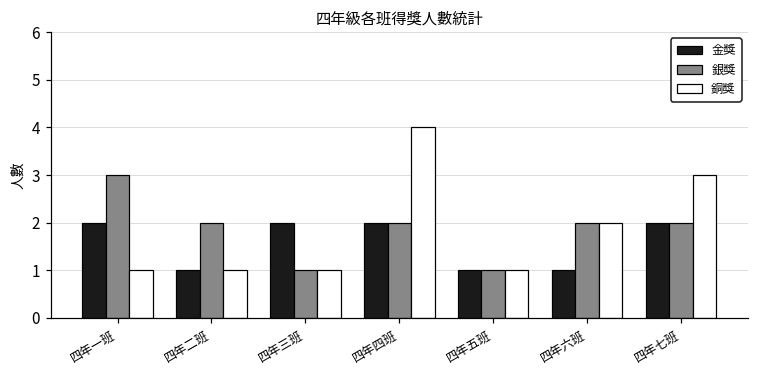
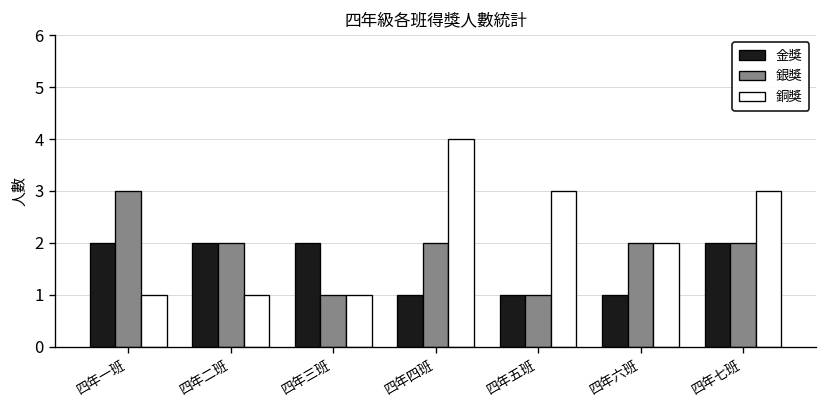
金獎, 四年二班: 1 -> 2
金獎, 四年四班: 2 -> 1
銅獎, 四年五班: 1 -> 3
